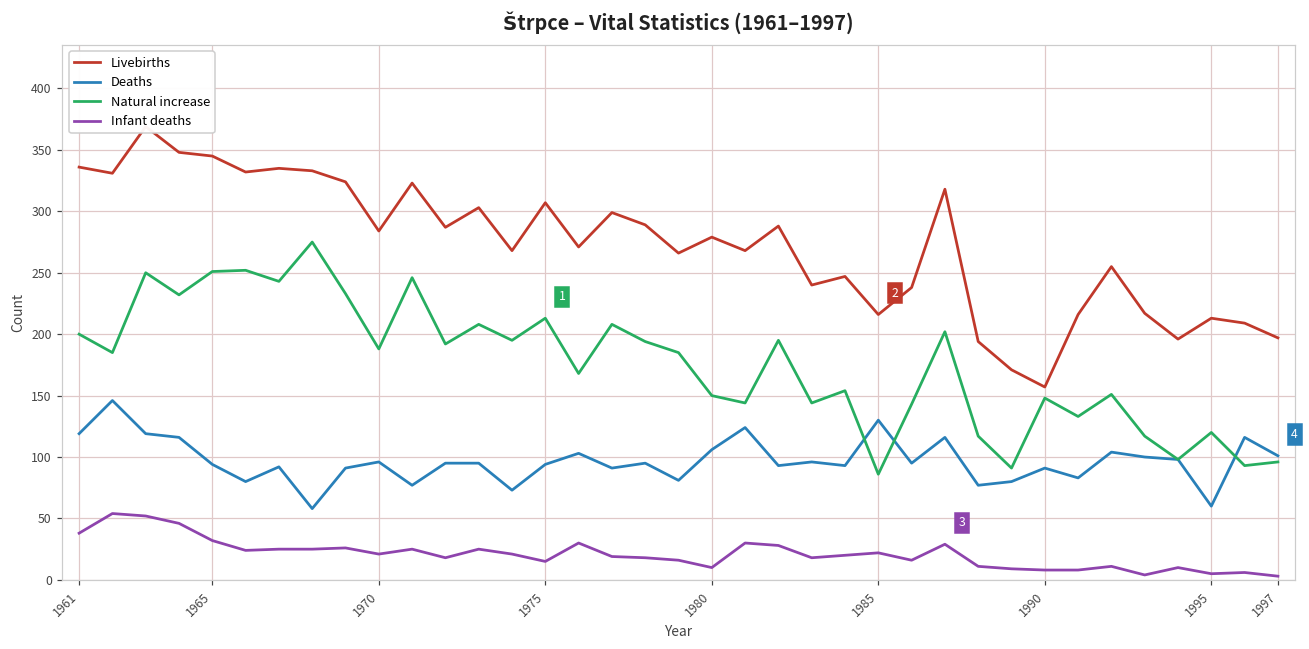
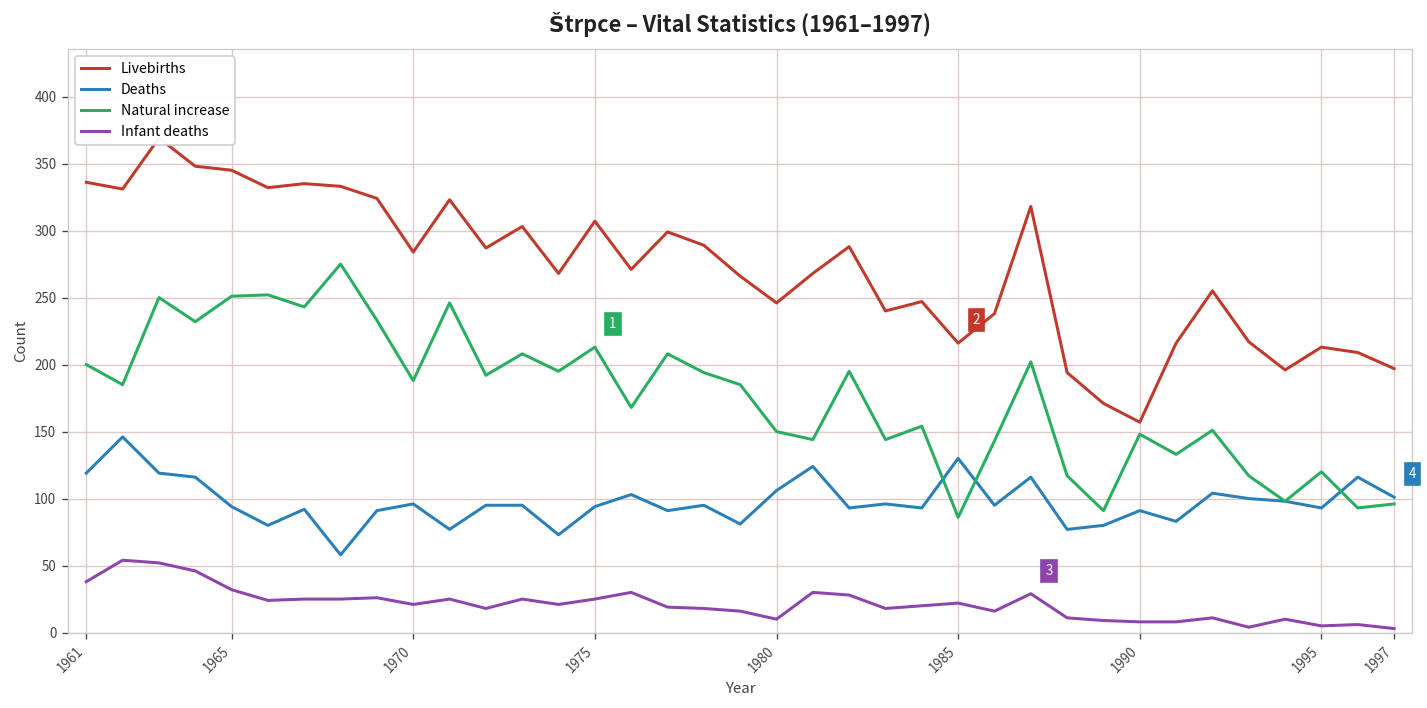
Infant deaths, 1975: 15 -> 25
Livebirths, 1980: 279 -> 246
Deaths, 1995: 60 -> 93
